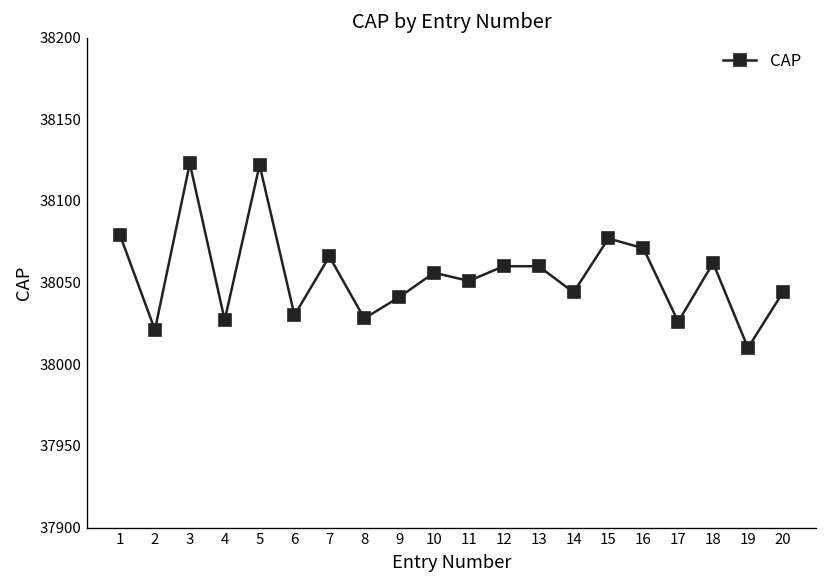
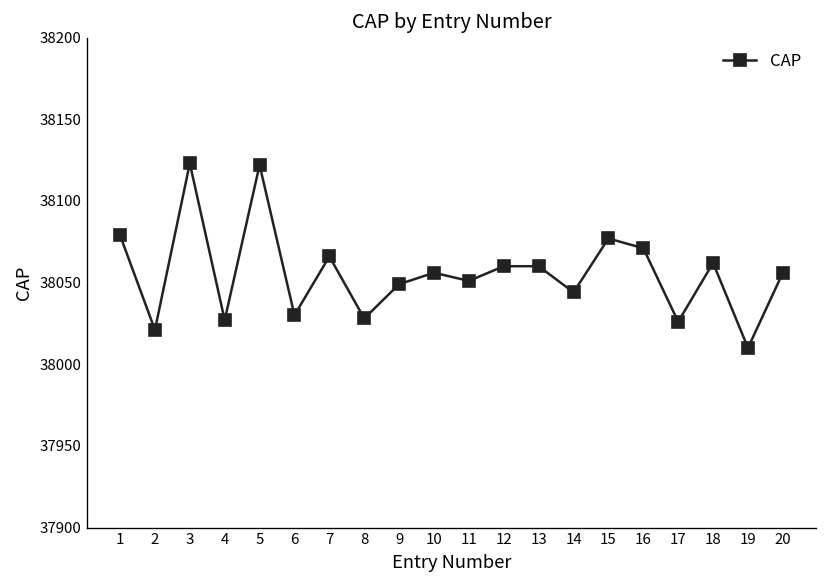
9: 38041 -> 38049
20: 38044 -> 38056
